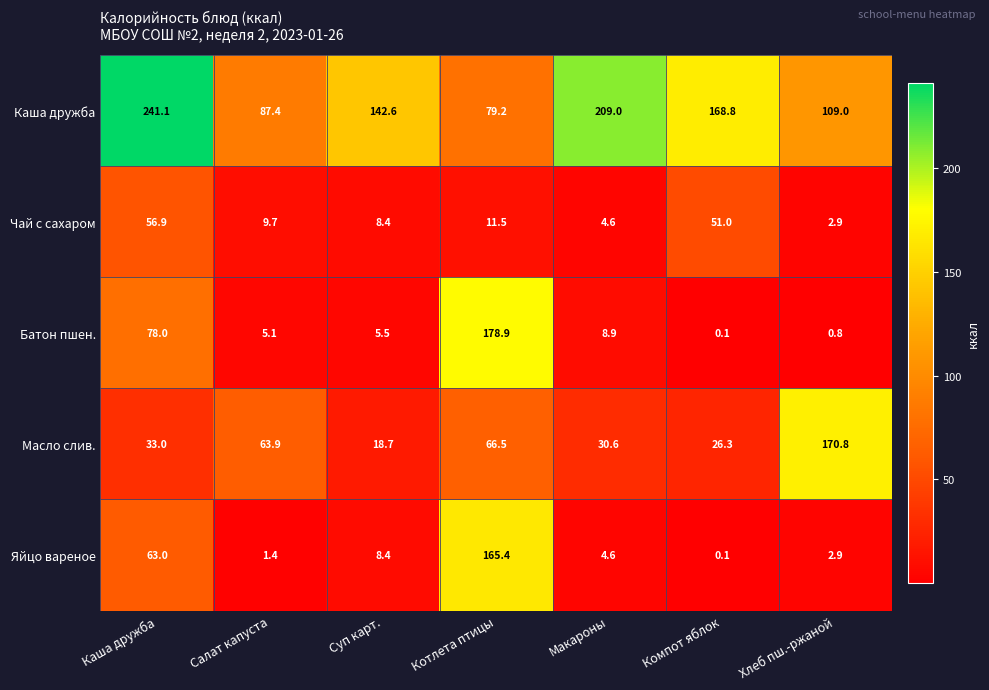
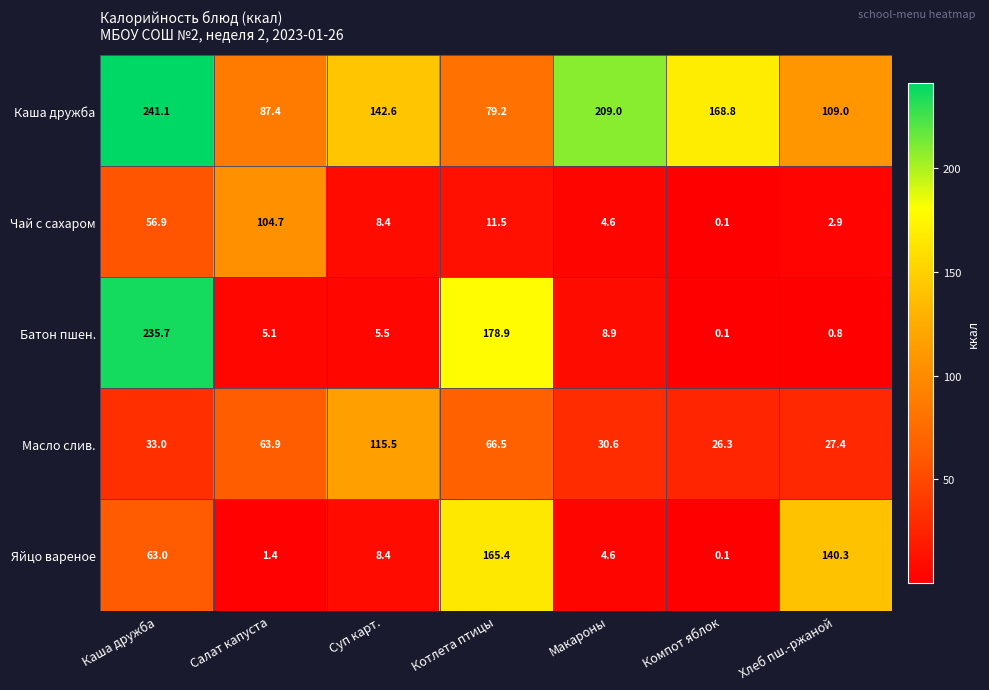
Чай с сахаром, Салат капуста: 9.7 -> 104.7
Чай с сахаром, Компот яблок: 51.0 -> 0.1
Батон пшен., Каша дружба: 78.0 -> 235.7
Масло слив., Суп карт.: 18.7 -> 115.5
Масло слив., Хлеб пш.-ржаной: 170.8 -> 27.4
Яйцо вареное, Хлеб пш.-ржаной: 2.9 -> 140.3
